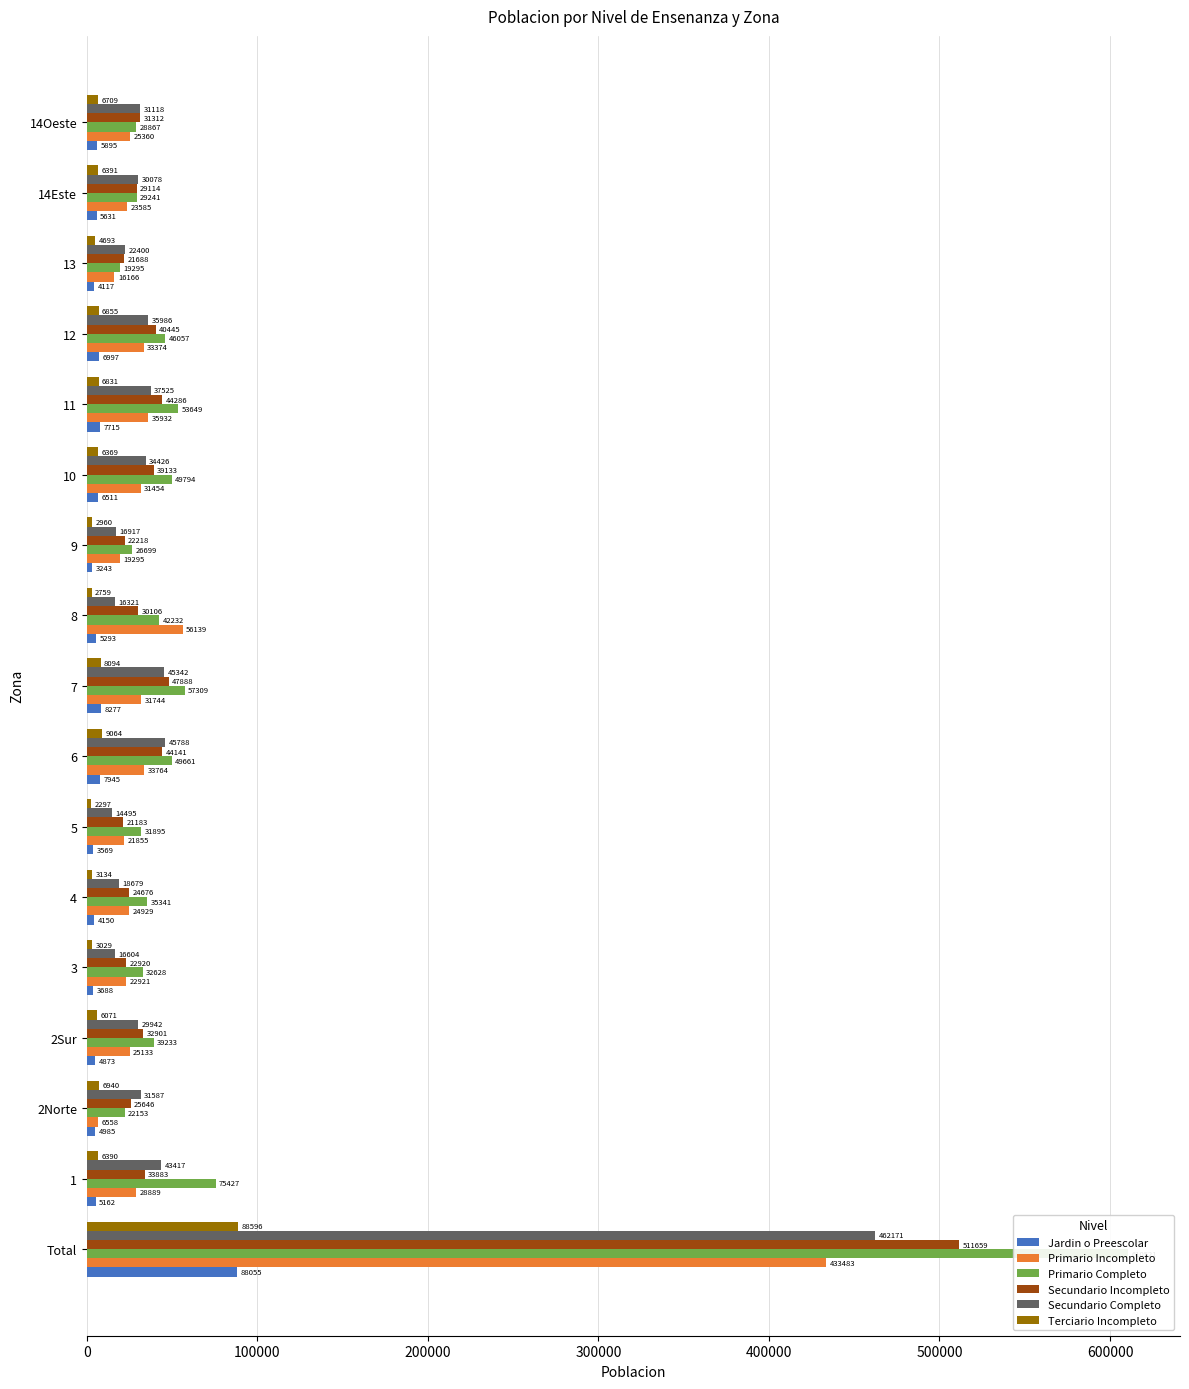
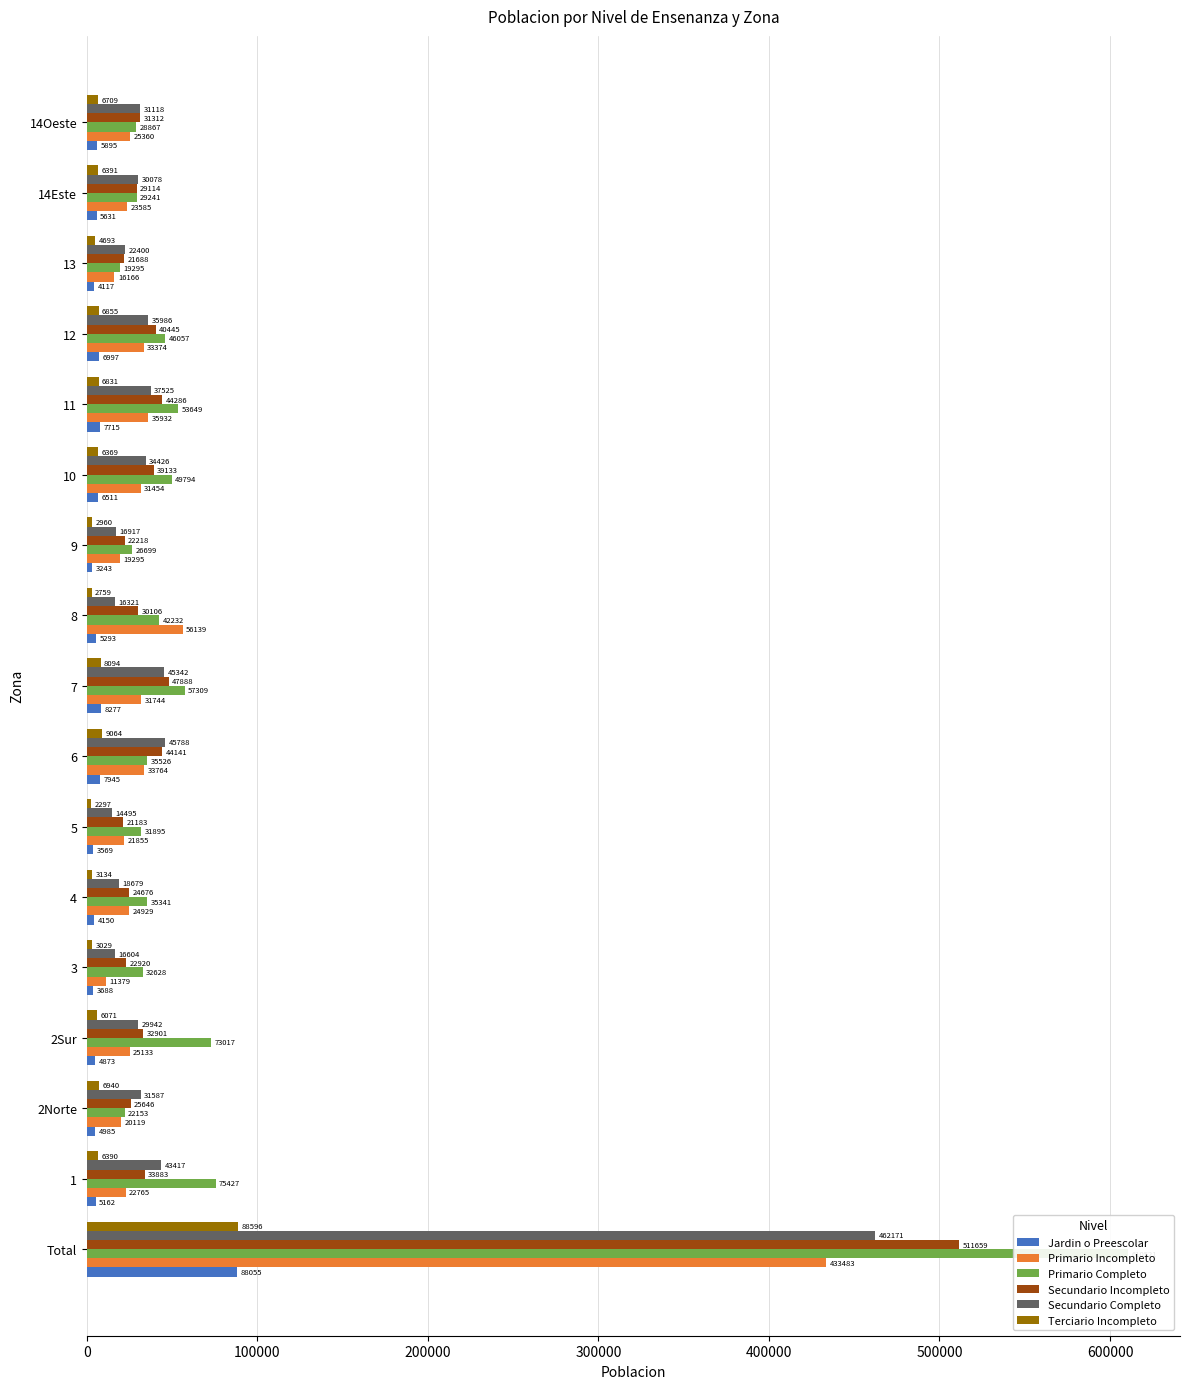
Primario Completo, 6: 49661 -> 35526
Primario Incompleto, 3: 22921 -> 11379
Primario Completo, 2Sur: 39233 -> 73017
Primario Incompleto, 2Norte: 6558 -> 20119
Primario Incompleto, 1: 28889 -> 22765
